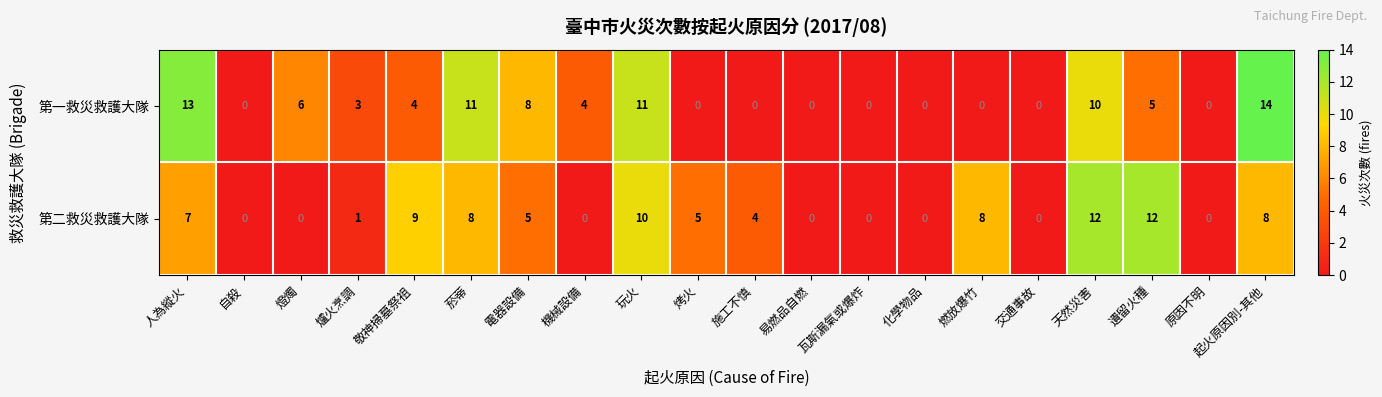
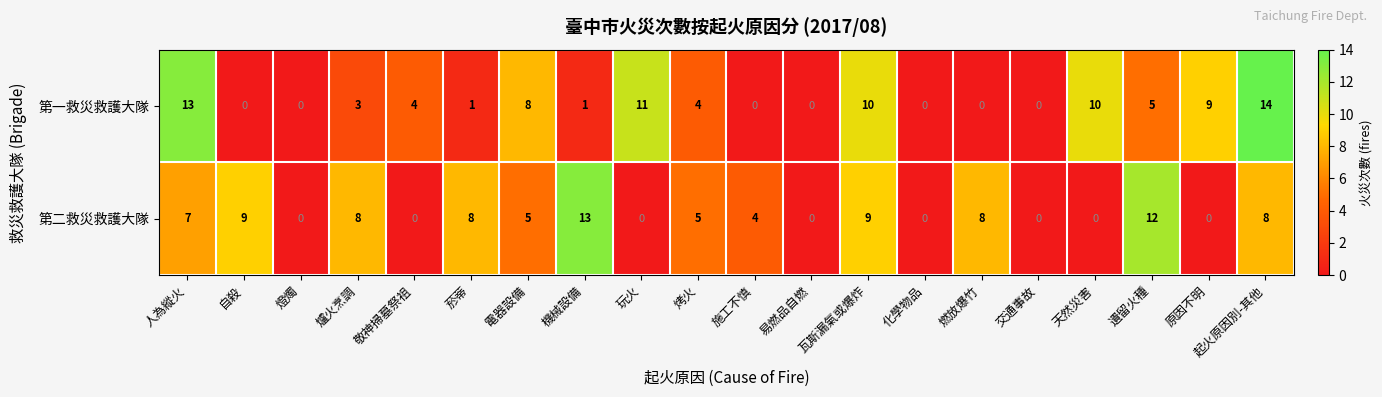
第一救災救護大隊, 燈燭: 6 -> 0
第一救災救護大隊, 菸蒂: 11 -> 1
第一救災救護大隊, 機械設備: 4 -> 1
第一救災救護大隊, 烤火: 0 -> 4
第一救災救護大隊, 瓦斯漏氣或爆炸: 0 -> 10
第一救災救護大隊, 原因不明: 0 -> 9
第二救災救護大隊, 自殺: 0 -> 9
第二救災救護大隊, 爐火烹調: 1 -> 8
第二救災救護大隊, 敬神掃墓祭祖: 9 -> 0
第二救災救護大隊, 機械設備: 0 -> 13
第二救災救護大隊, 玩火: 10 -> 0
第二救災救護大隊, 瓦斯漏氣或爆炸: 0 -> 9
第二救災救護大隊, 天然災害: 12 -> 0
